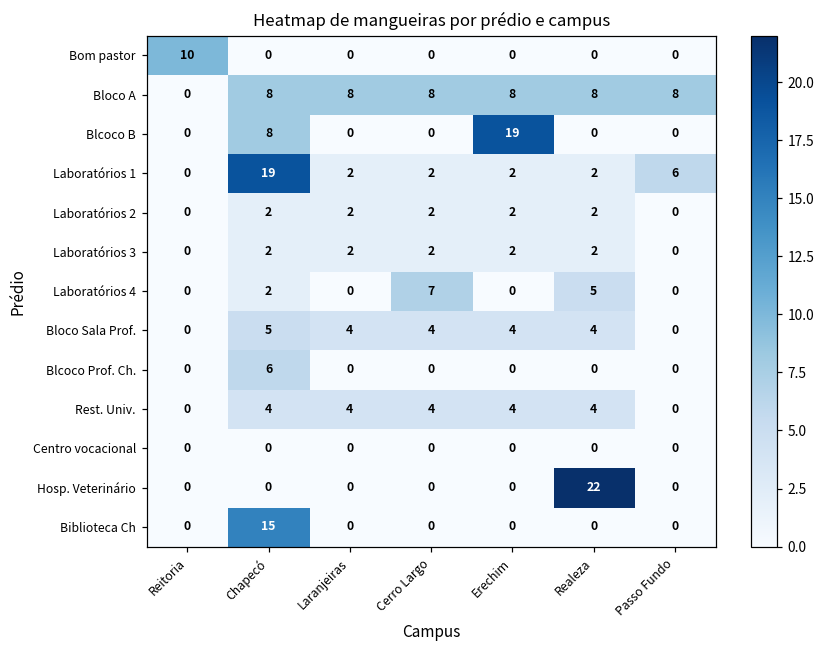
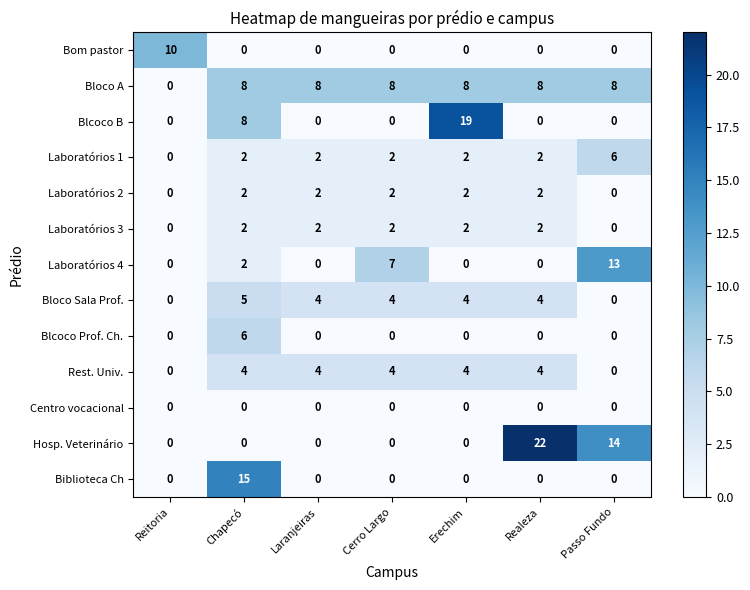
Laboratórios 1, Chapecó: 19 -> 2
Laboratórios 4, Realeza: 5 -> 0
Laboratórios 4, Passo Fundo: 0 -> 13
Hosp. Veterinário, Passo Fundo: 0 -> 14
